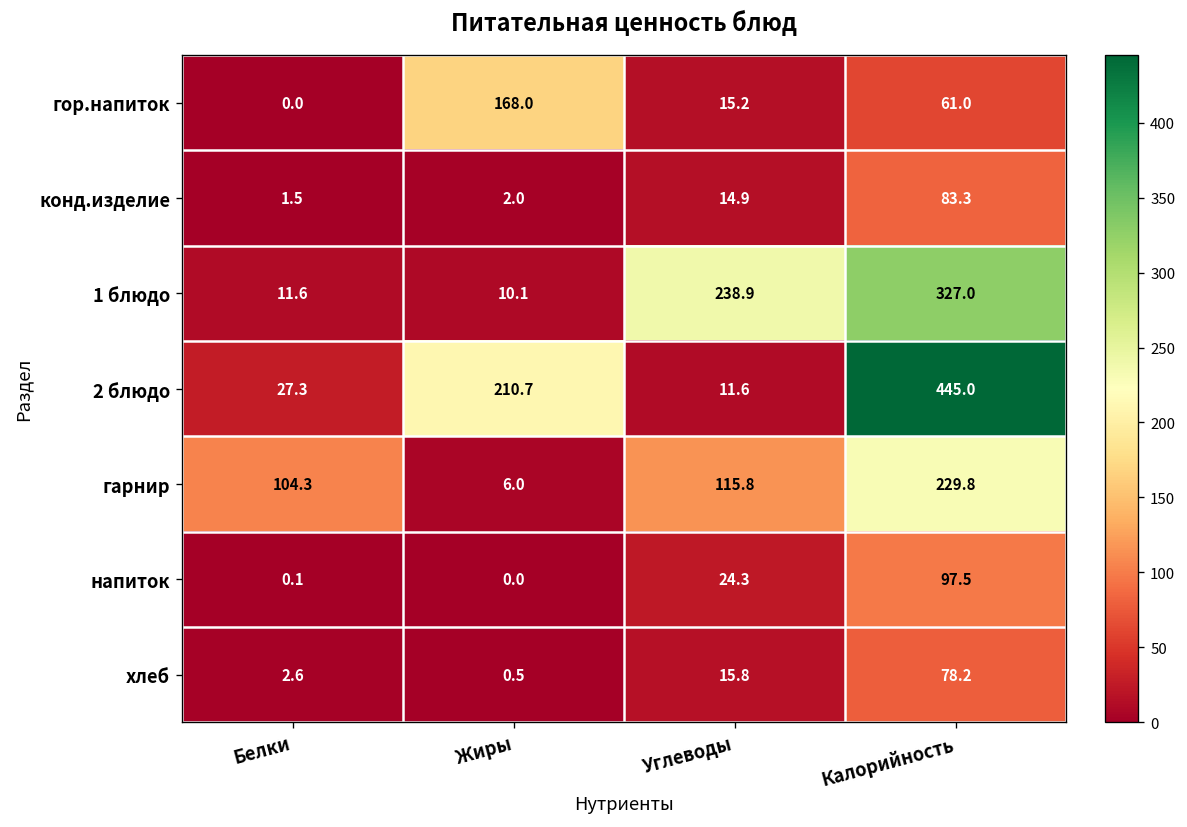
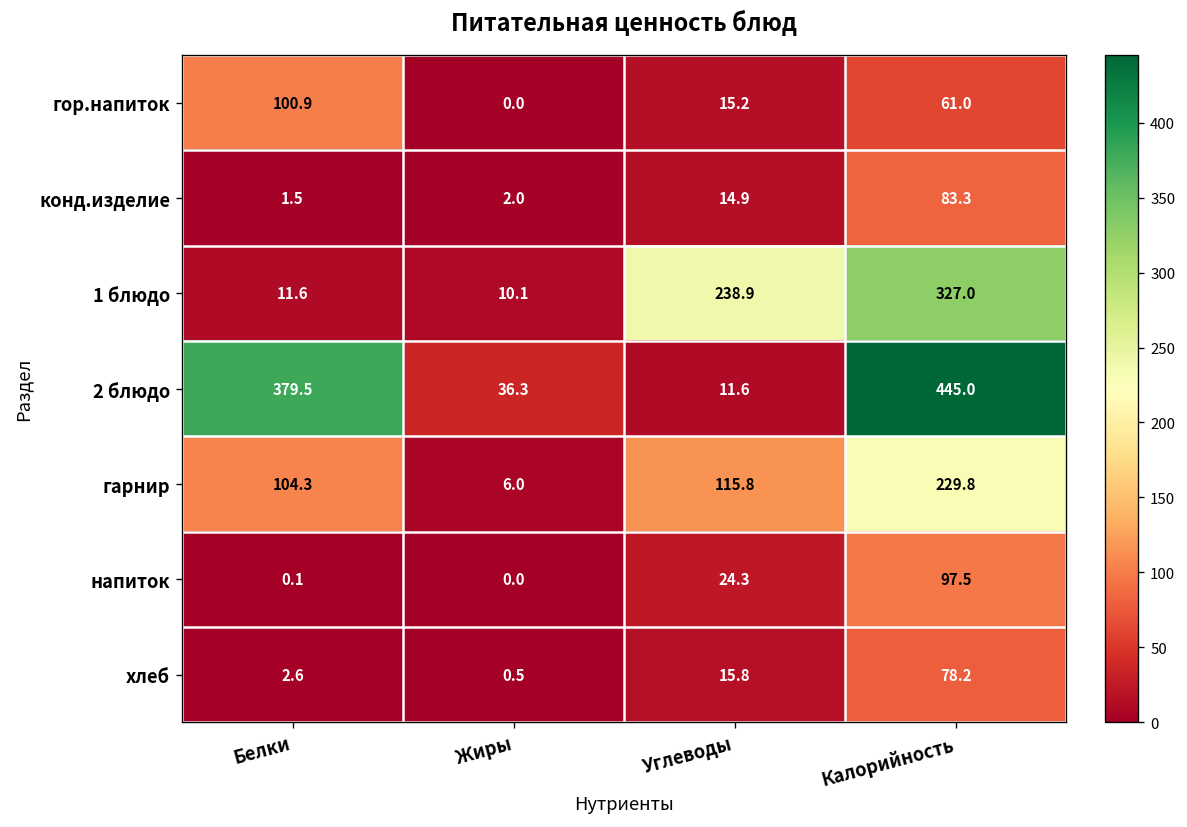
гор.напиток, Белки: 0.0 -> 100.9
гор.напиток, Жиры: 168.0 -> 0.0
2 блюдо, Белки: 27.3 -> 379.5
2 блюдо, Жиры: 210.7 -> 36.3
